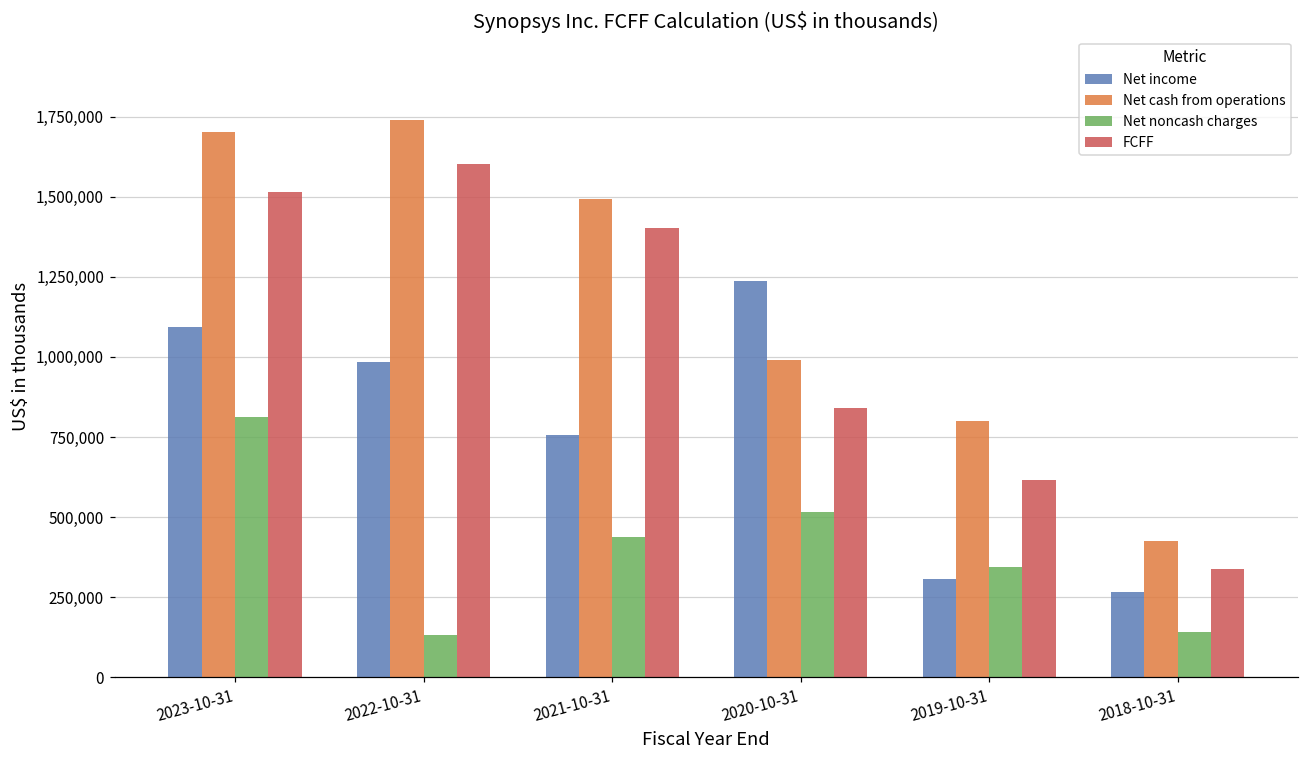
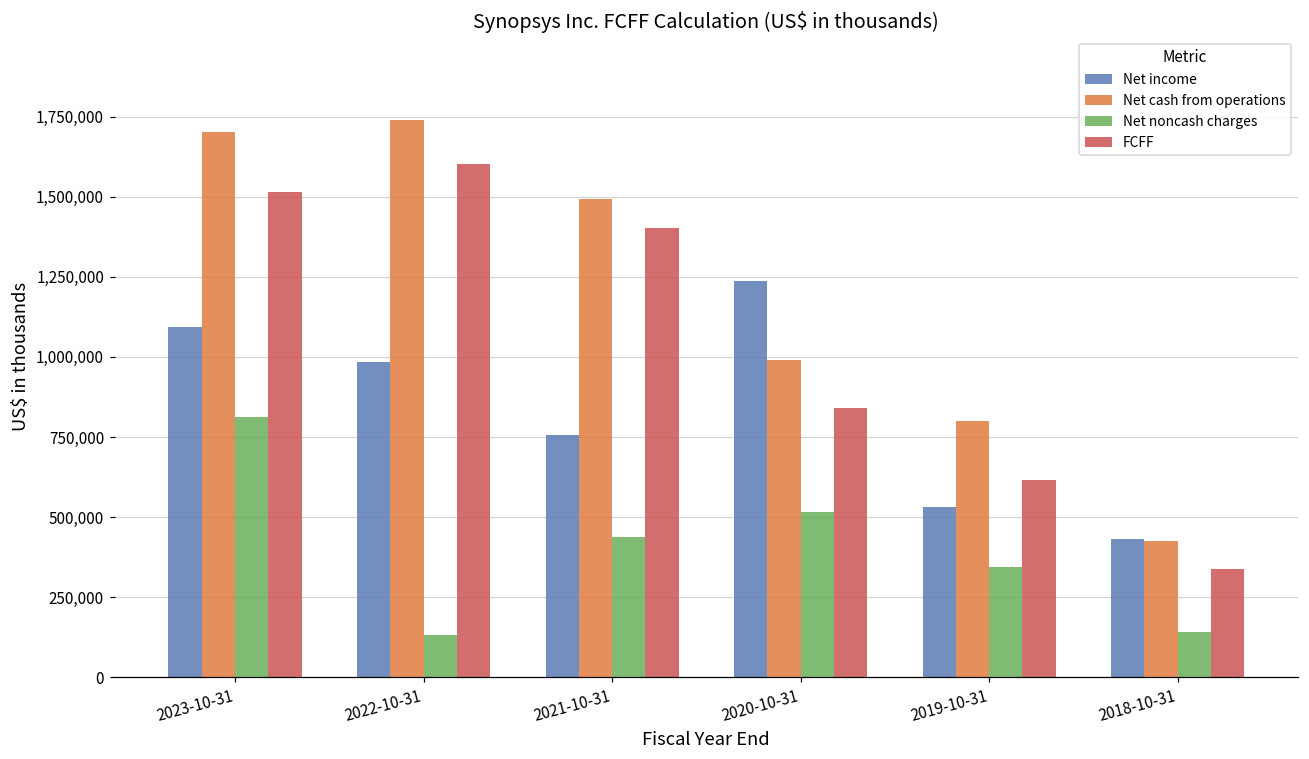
Net income, 2019-10-31: 310,000 -> 530,000
Net income, 2018-10-31: 260,000 -> 430,000
